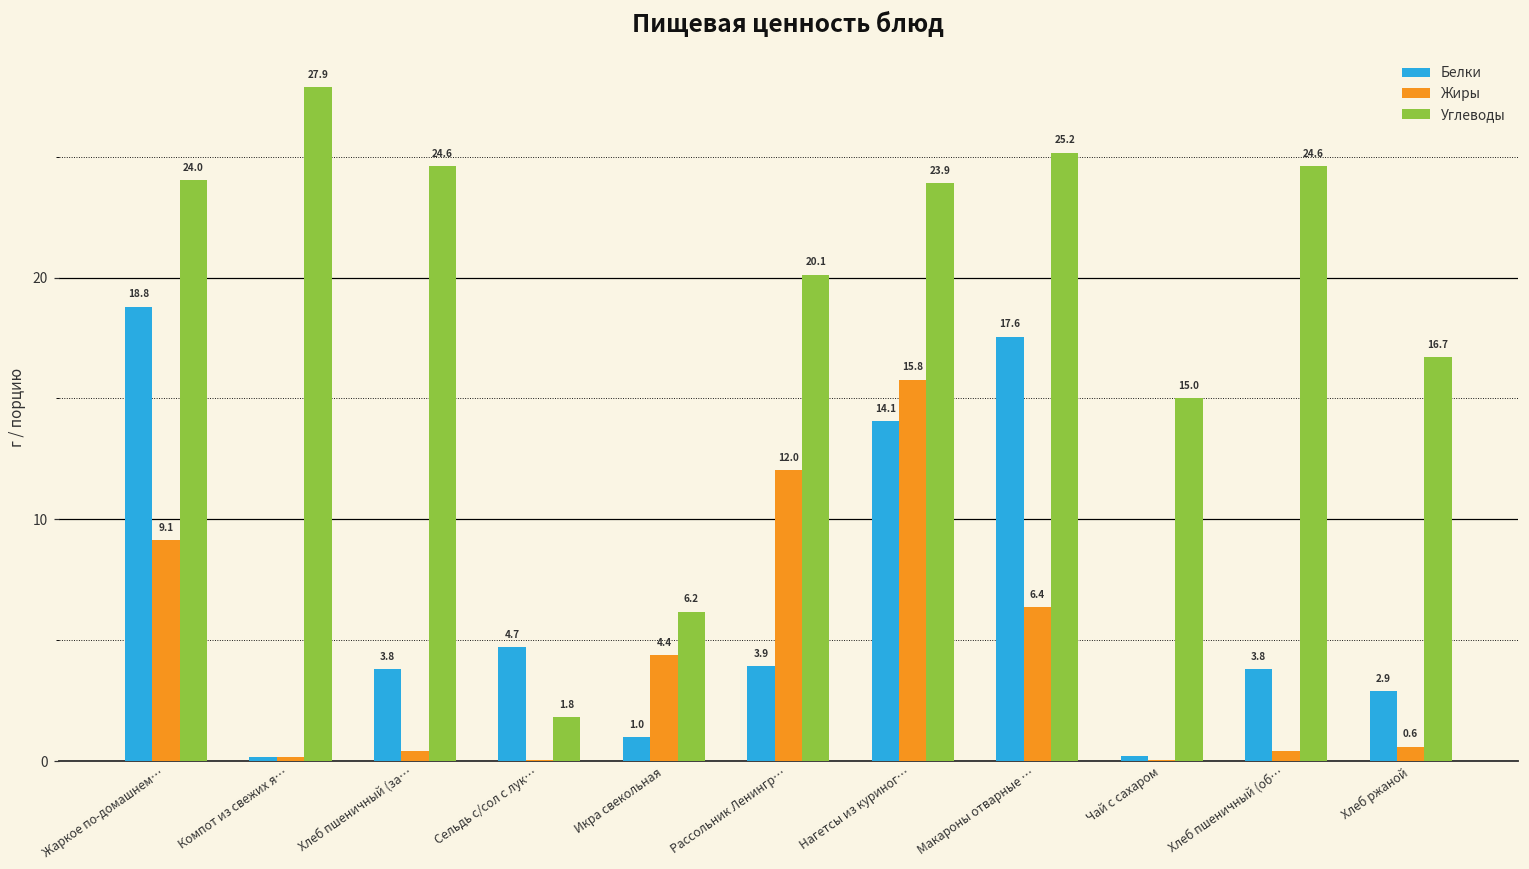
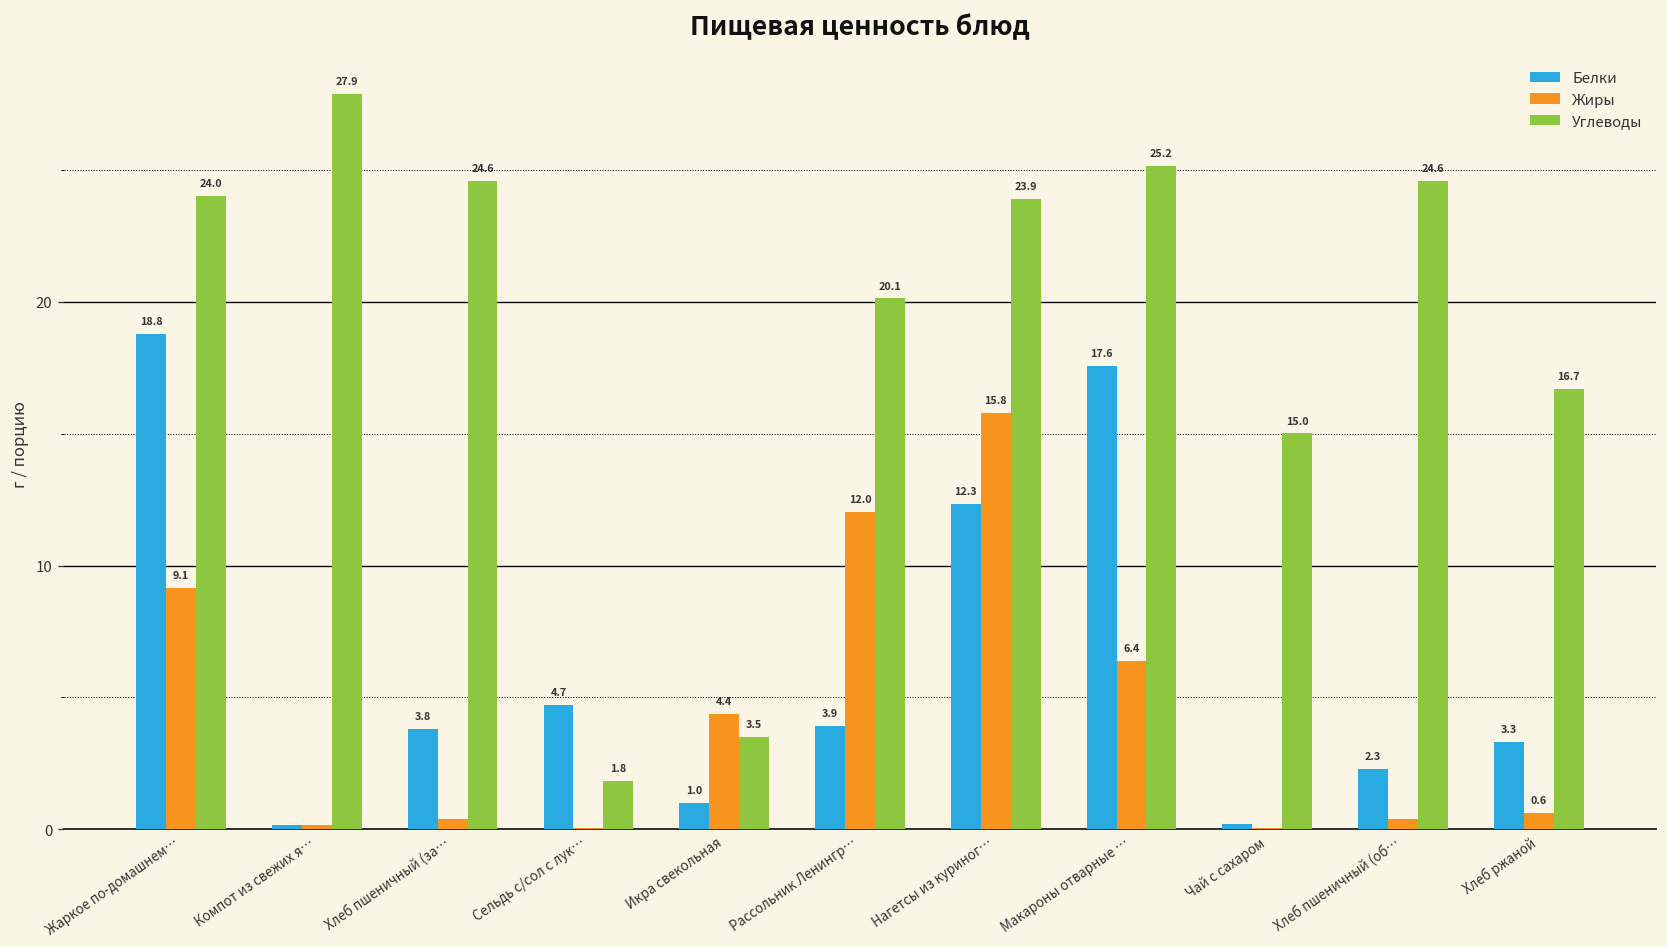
Углеводы, Икра свекольная: 6.2 -> 3.5
Белки, Нагетсы из куриног…: 14.1 -> 12.3
Белки, Хлеб пшеничный (об…: 3.8 -> 2.3
Белки, Хлеб ржаной: 2.9 -> 3.3
